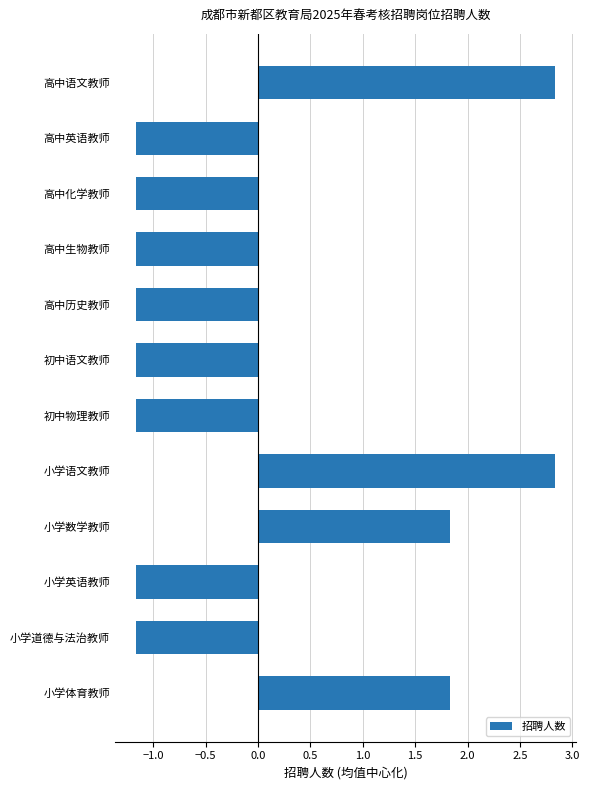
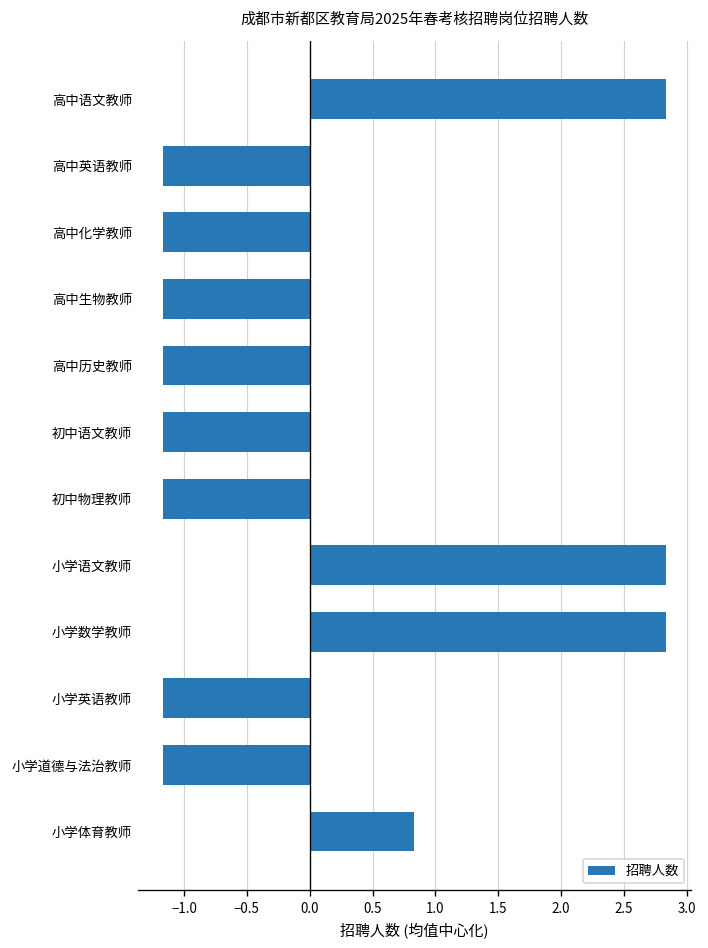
小学数学教师: 1.83 -> 2.83
小学体育教师: 1.83 -> 0.83
